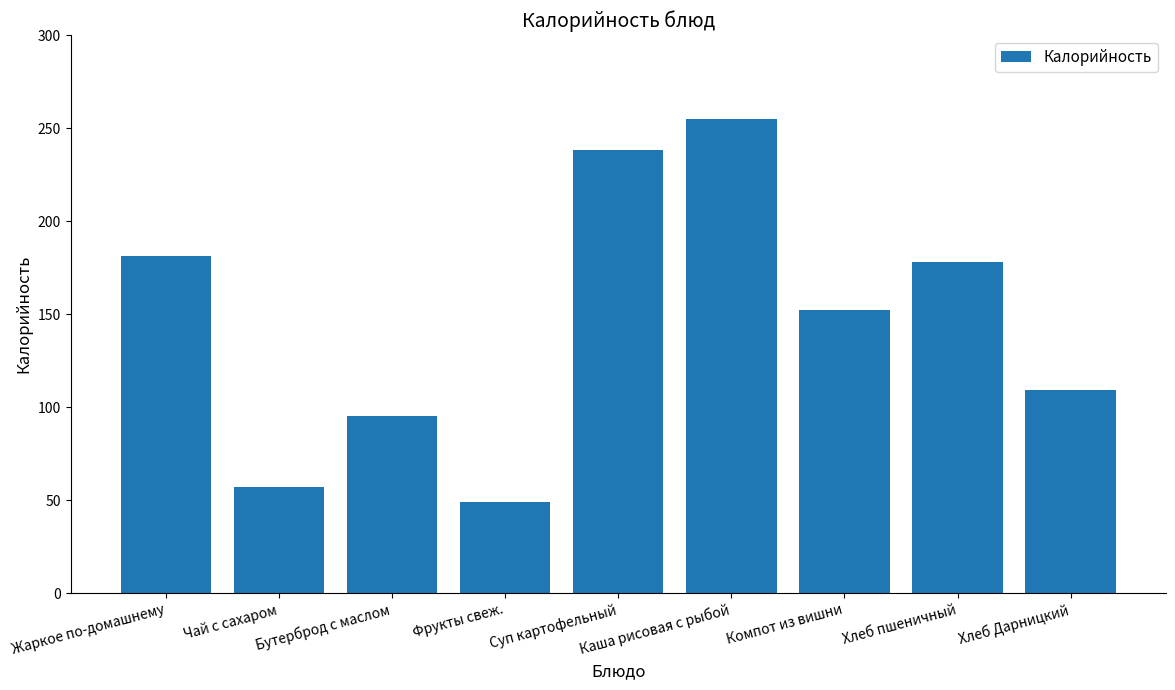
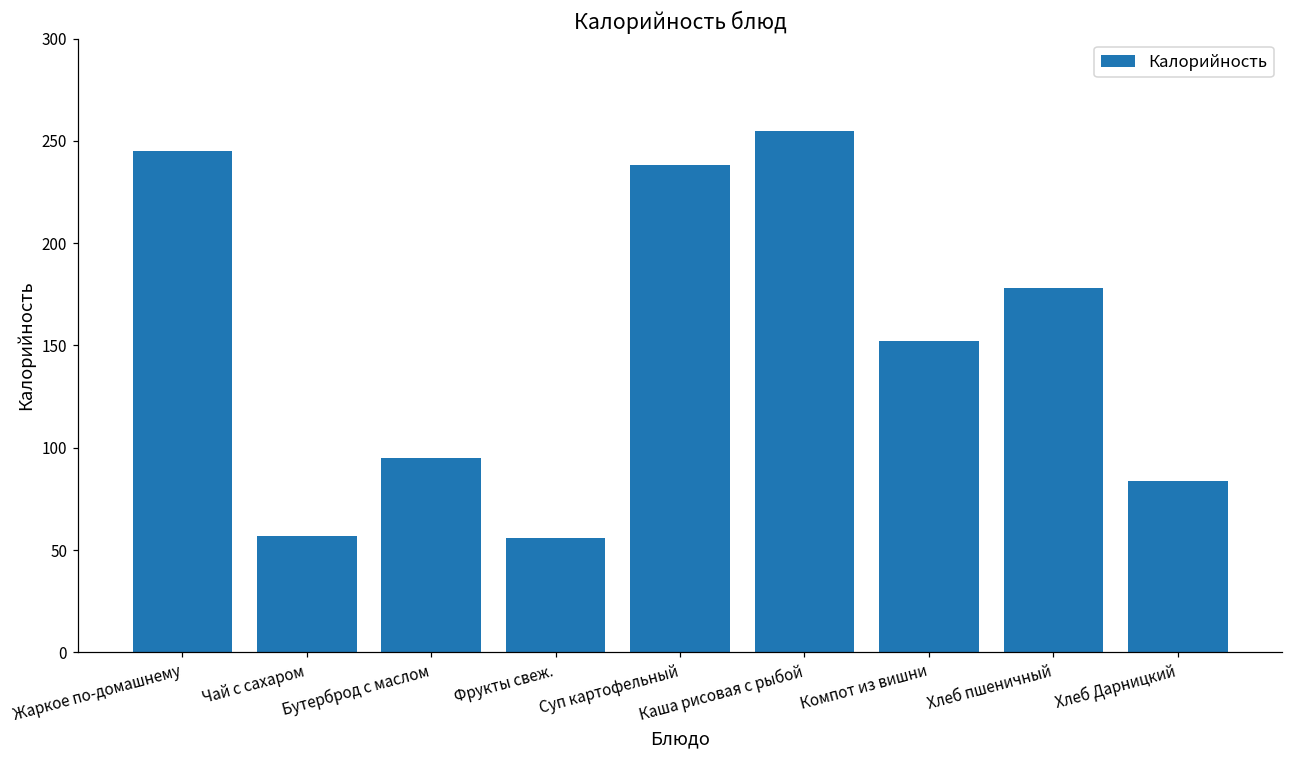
Жаркое по-домашнему: 181 -> 245
Фрукты свеж.: 49 -> 56
Хлеб Дарницкий: 109 -> 84
